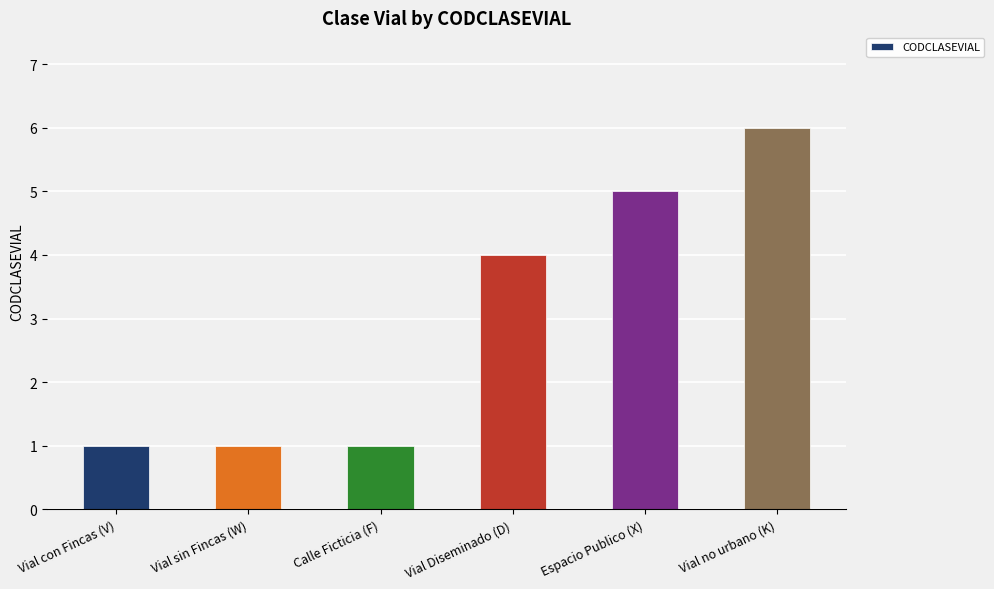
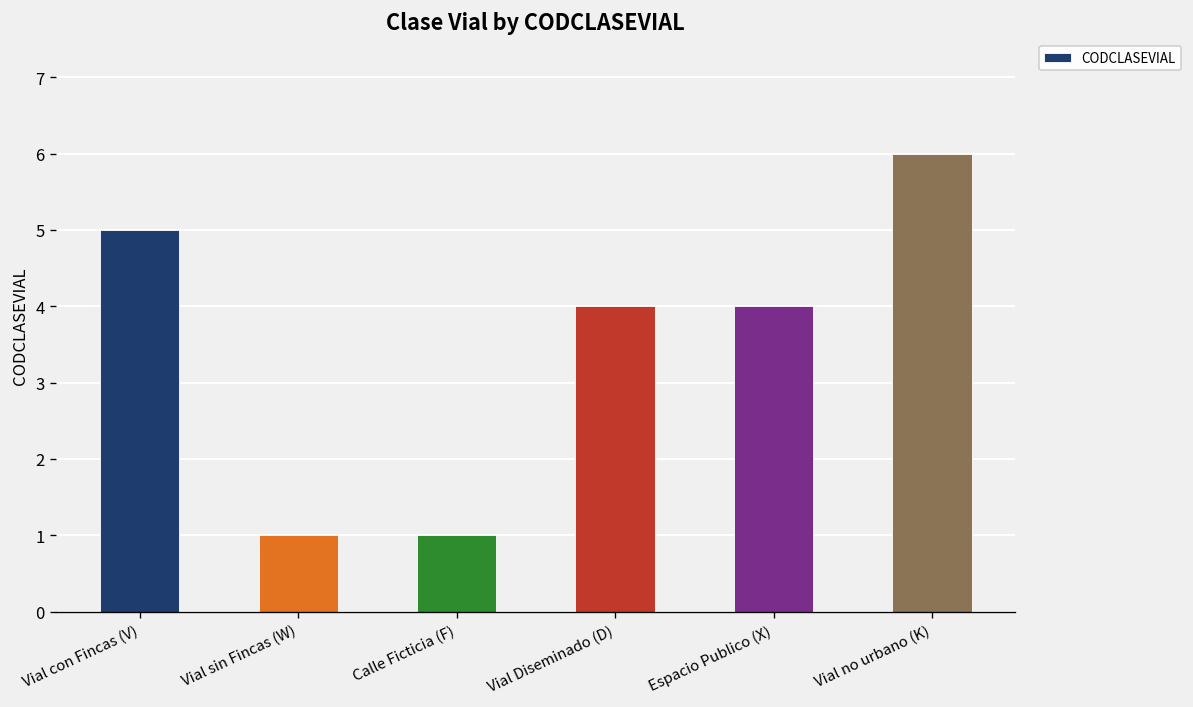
Vial con Fincas (V): 1 -> 5
Espacio Publico (X): 5 -> 4
